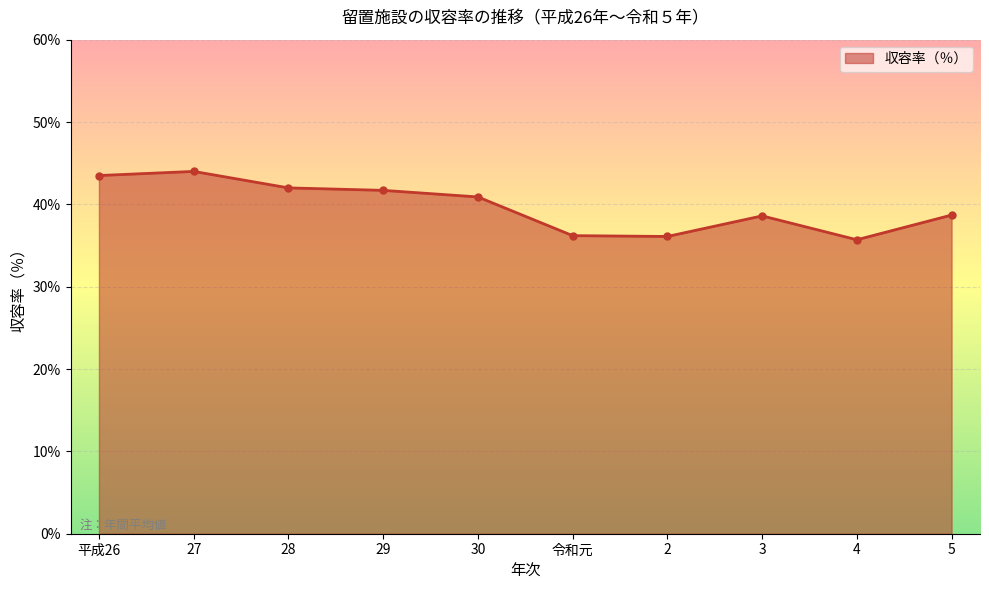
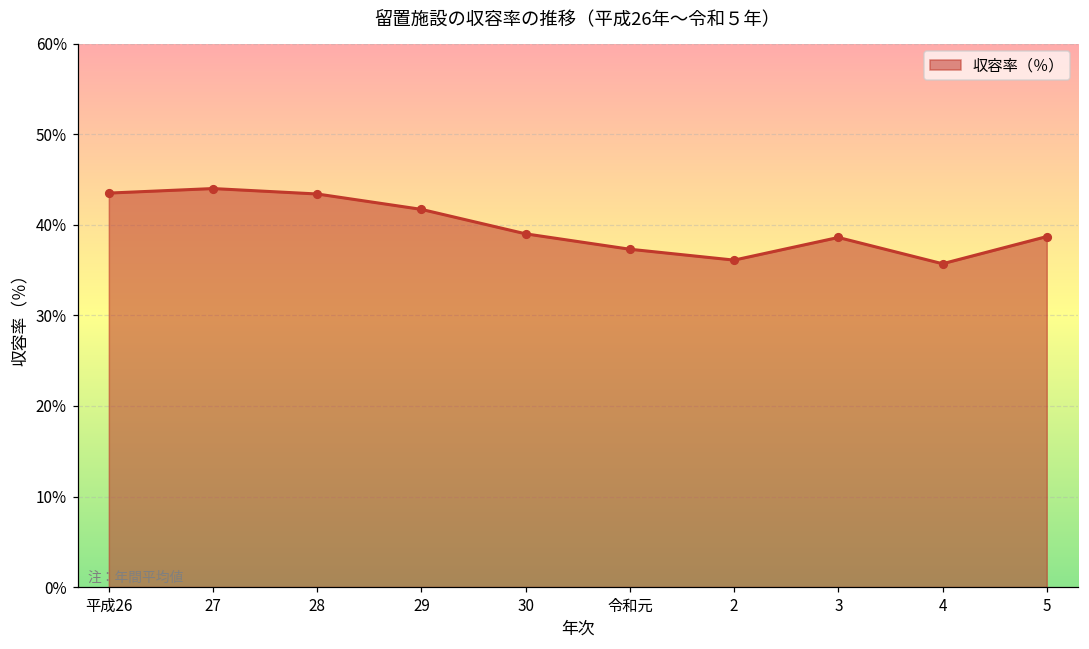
28: 42% -> 43%
30: 41% -> 39%
令和元: 36% -> 37%
